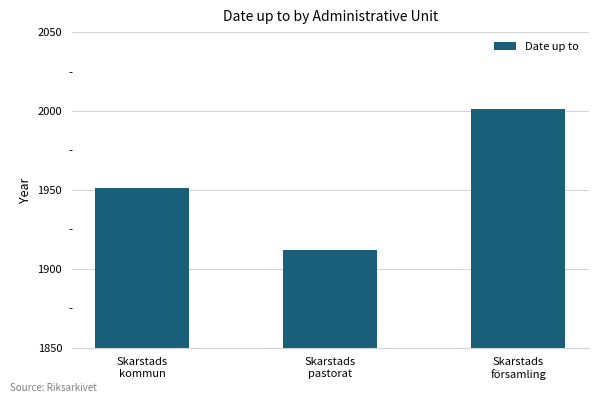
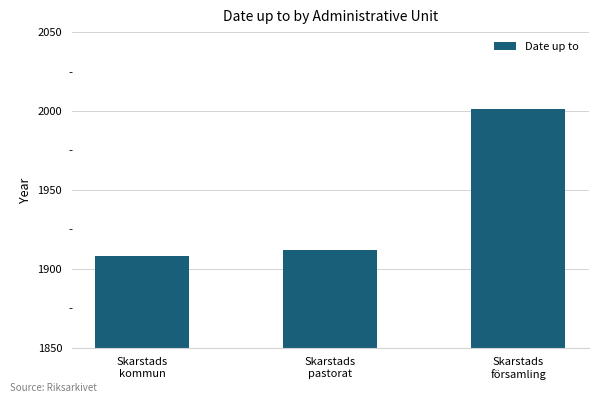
Skarstads kommun: 1951 -> 1908
